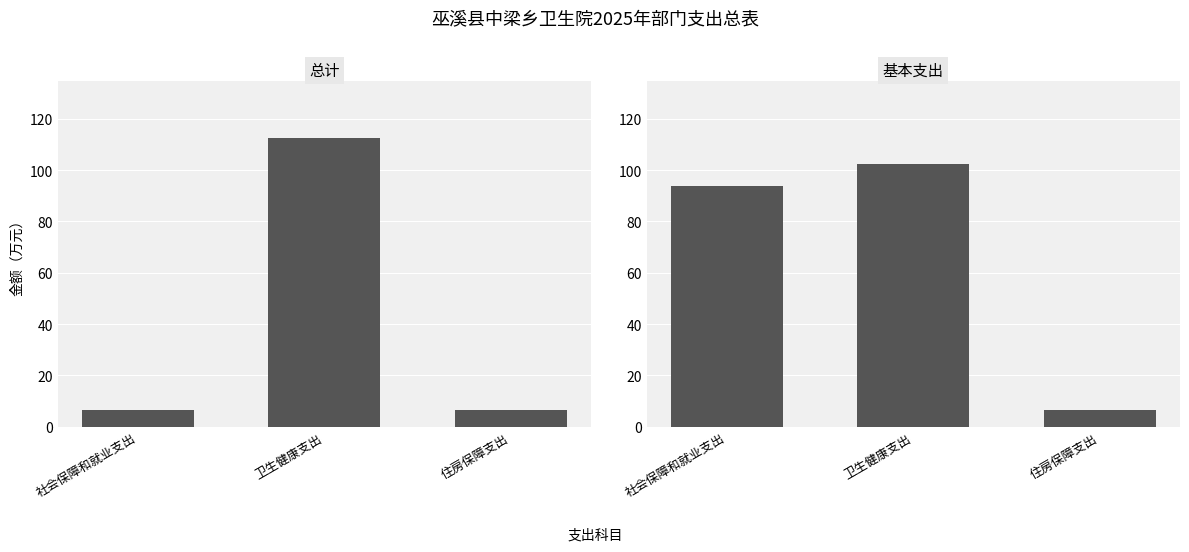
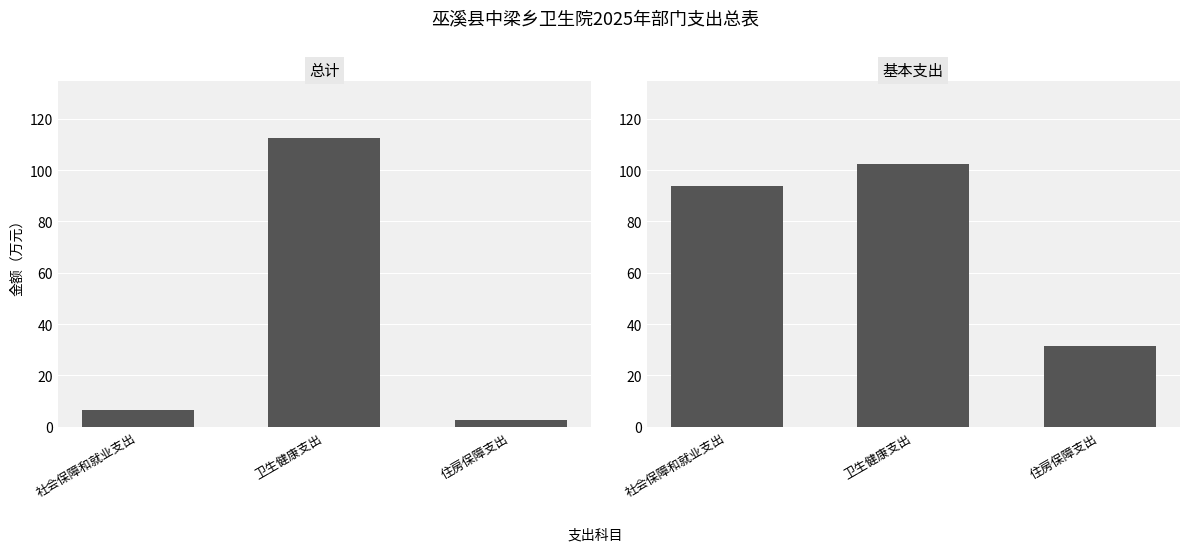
总计, 住房保障支出: 7 -> 3
基本支出, 住房保障支出: 7 -> 32
